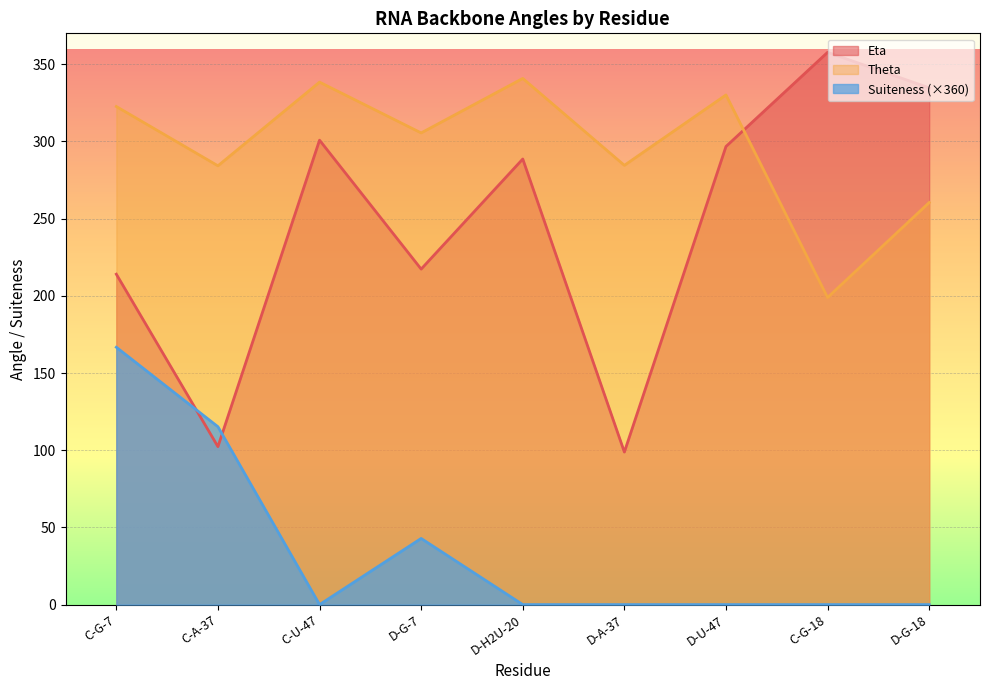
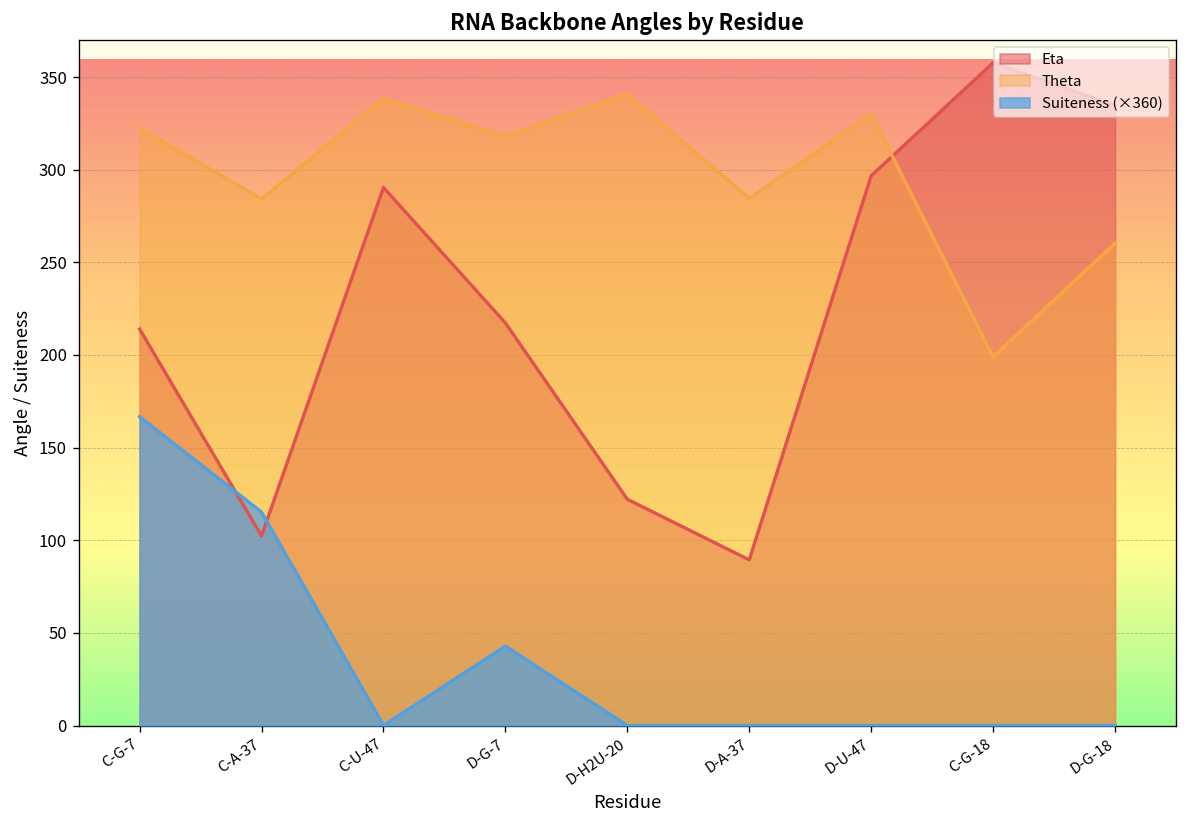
Eta, C-U-47: 301 -> 290
Theta, D-G-7: 306 -> 318
Eta, D-H2U-20: 289 -> 122
Eta, D-A-37: 99 -> 89
